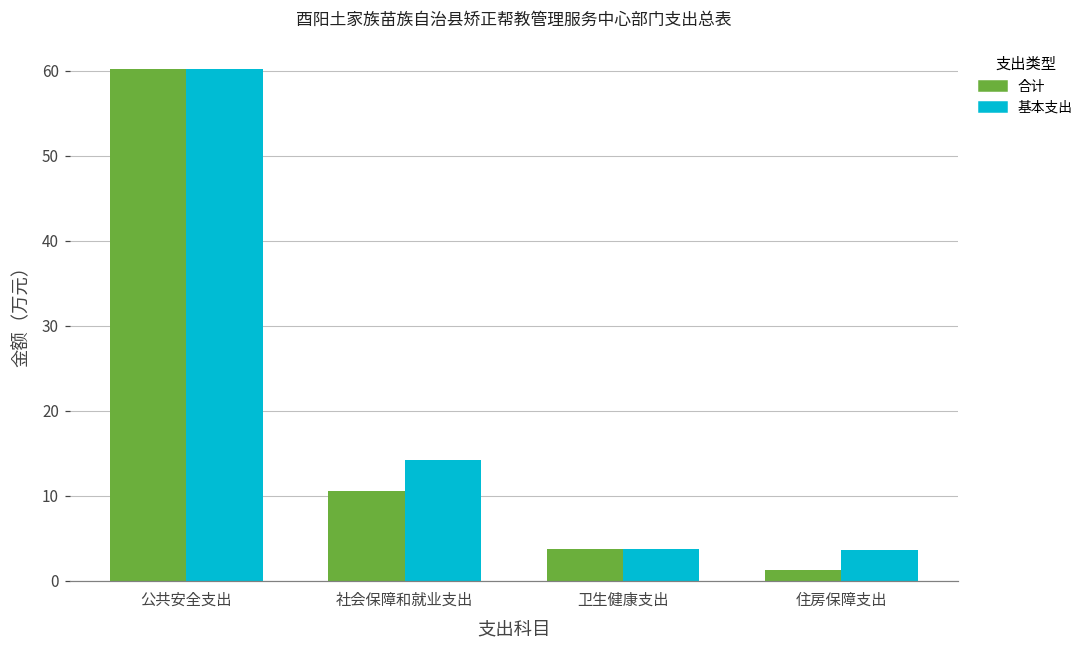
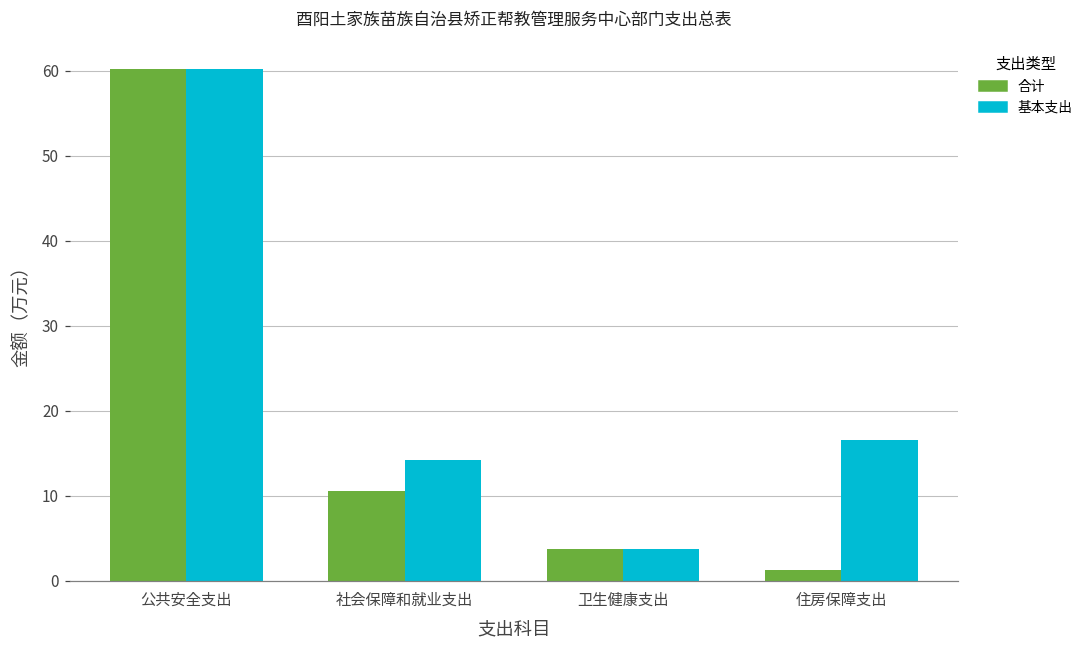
基本支出, 住房保障支出: 4 -> 17
